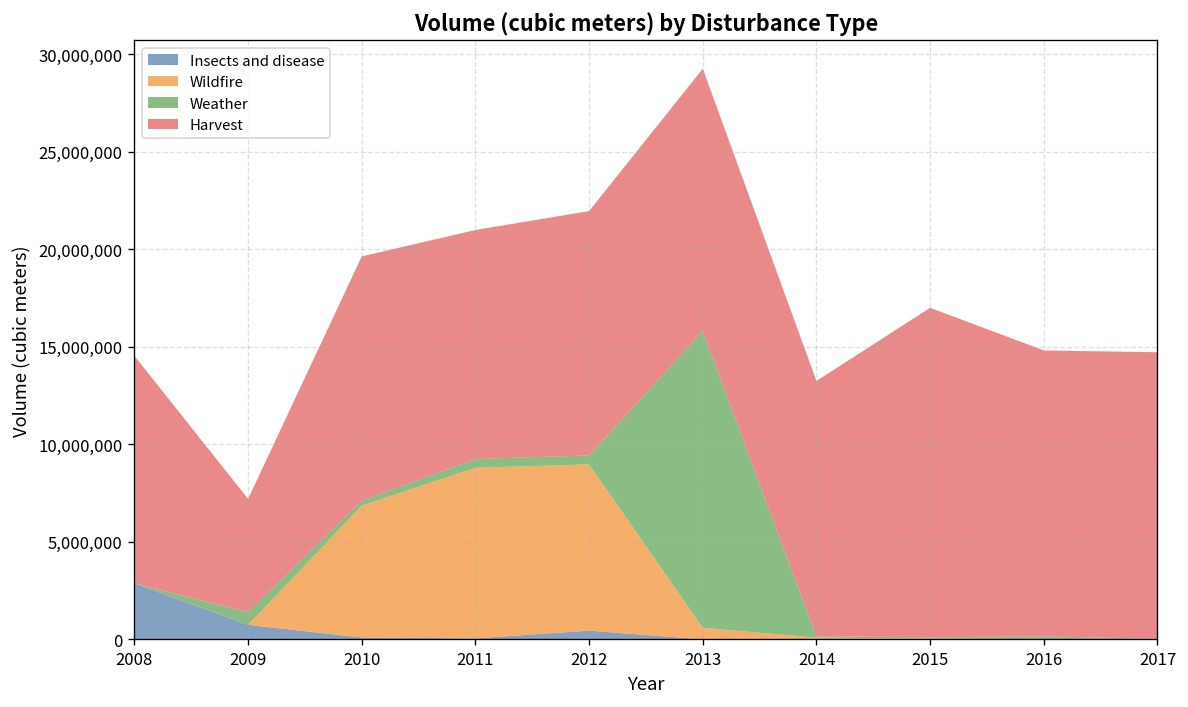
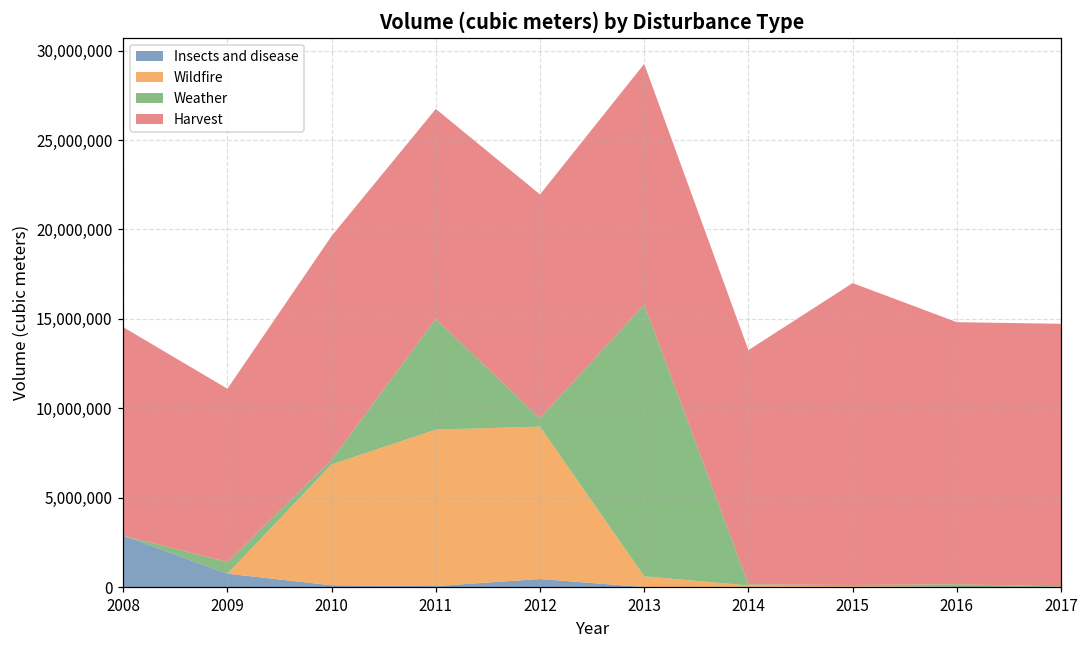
Harvest, 2009: 5,800,000 -> 9,700,000
Weather, 2011: 400,000 -> 6,200,000
